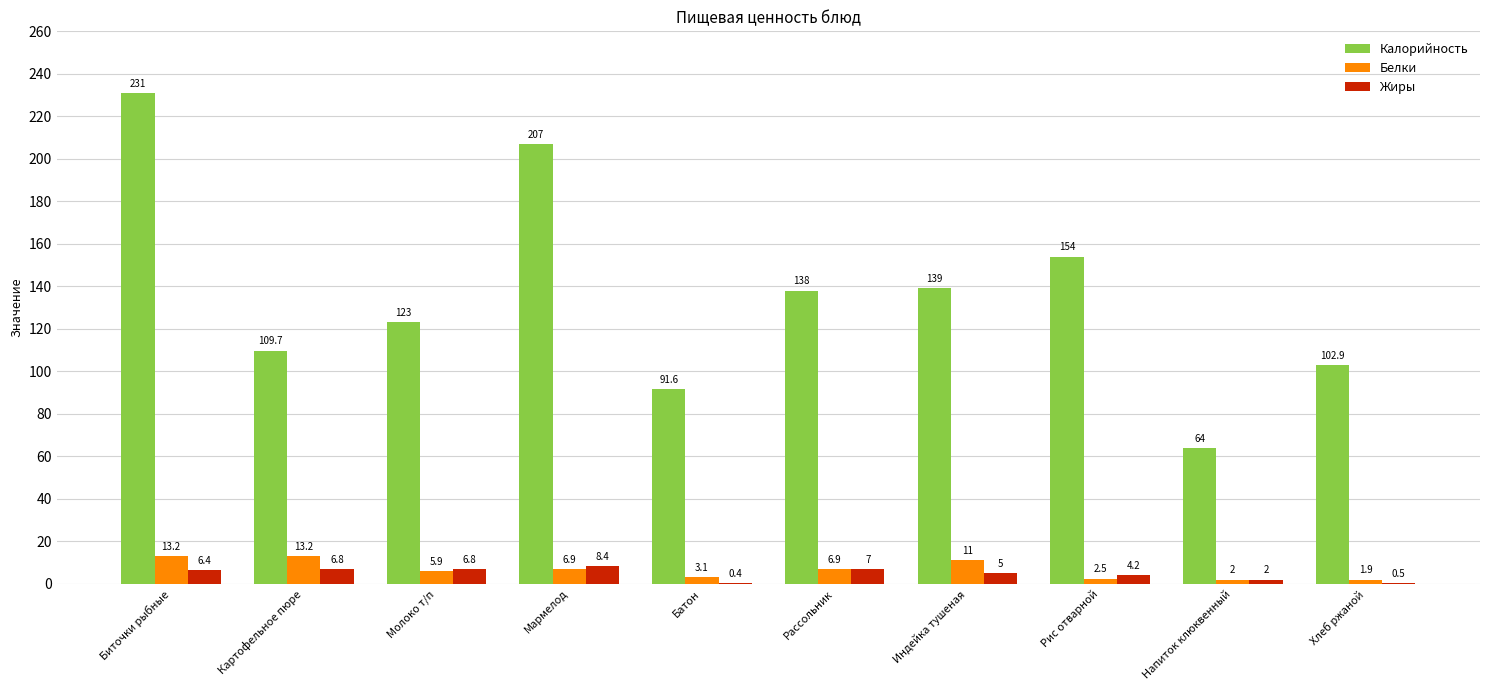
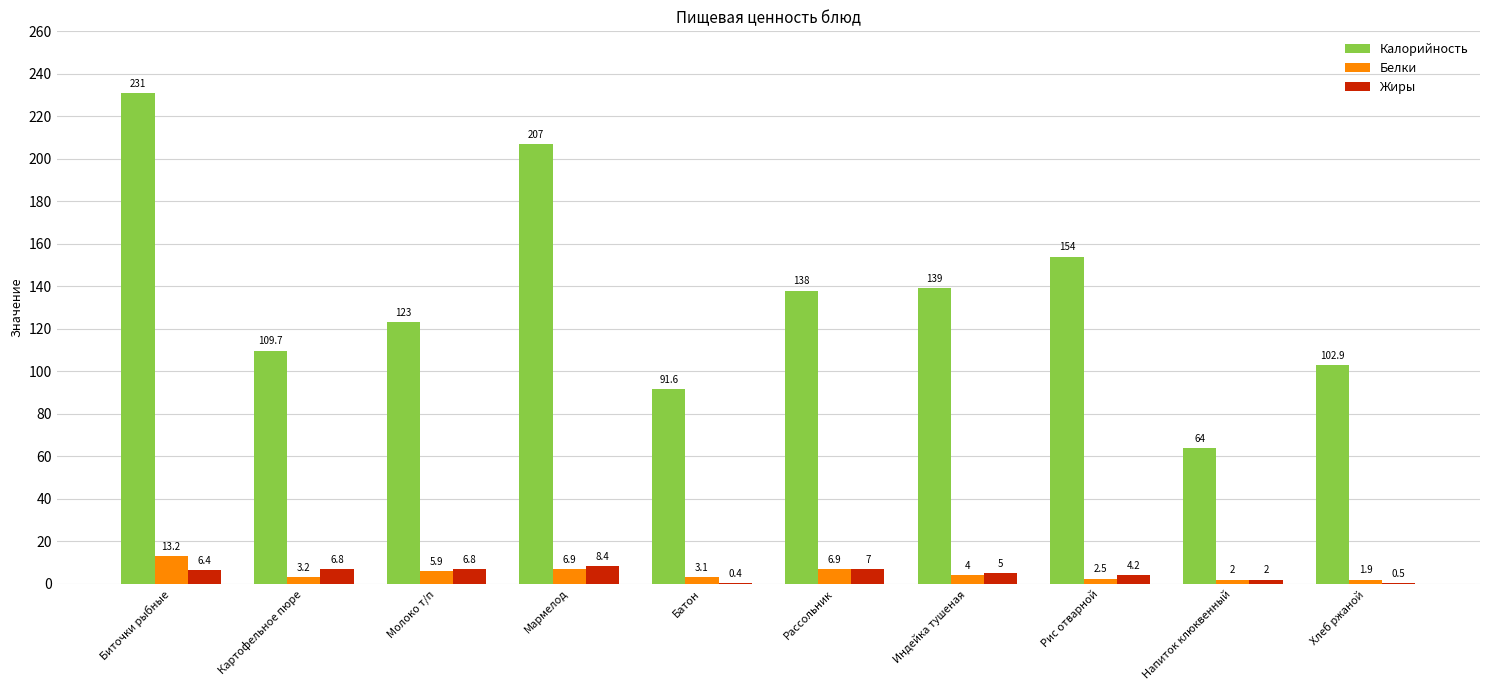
Белки, Картофельное пюре: 13.2 -> 3.2
Белки, Индейка тушеная: 11 -> 4
